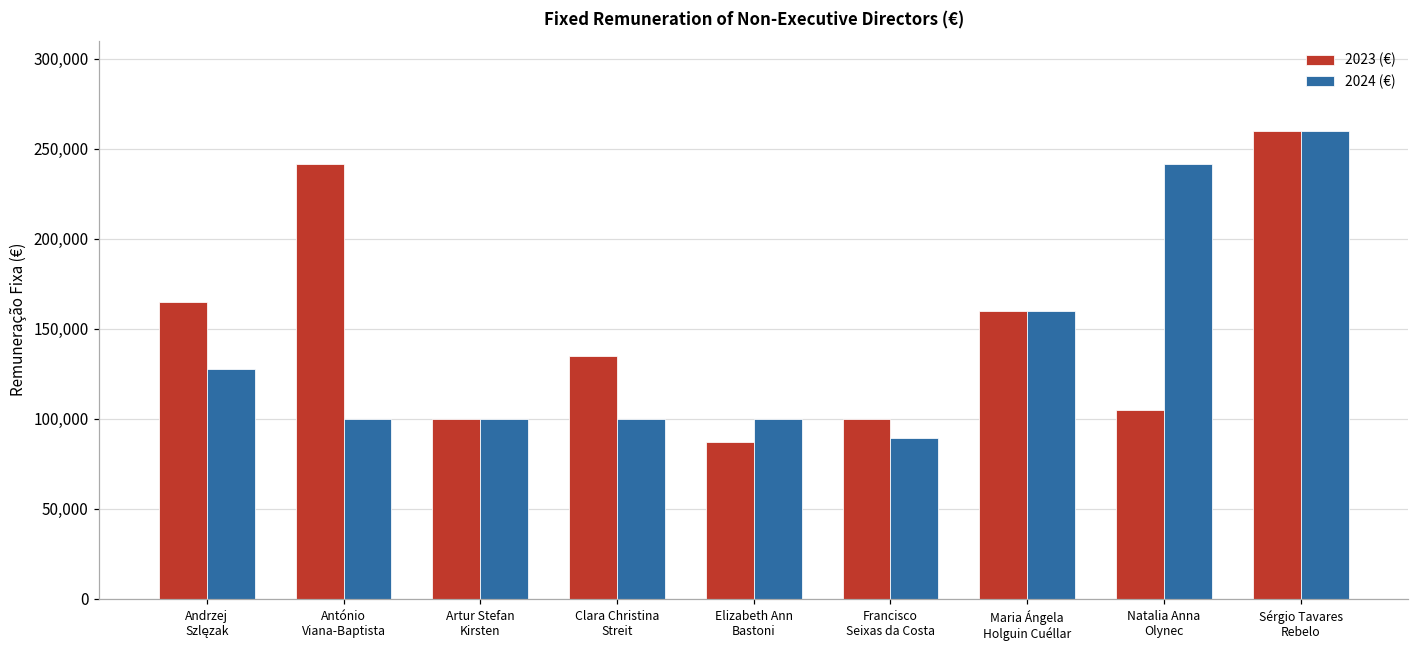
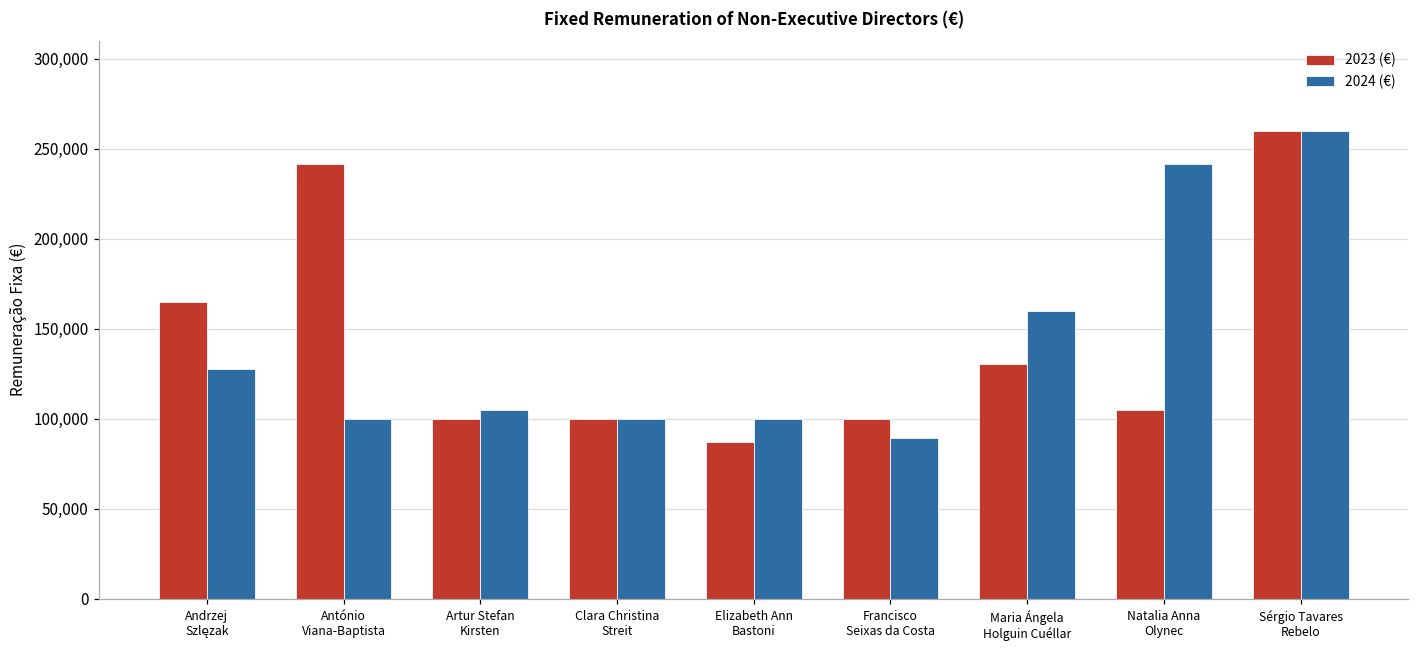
2024 (€), Artur Stefan Kirsten: 100,000 -> 105,000
2023 (€), Clara Christina Streit: 135,000 -> 100,000
2023 (€), Maria Ángela Holguin Cuéllar: 160,000 -> 130,000
